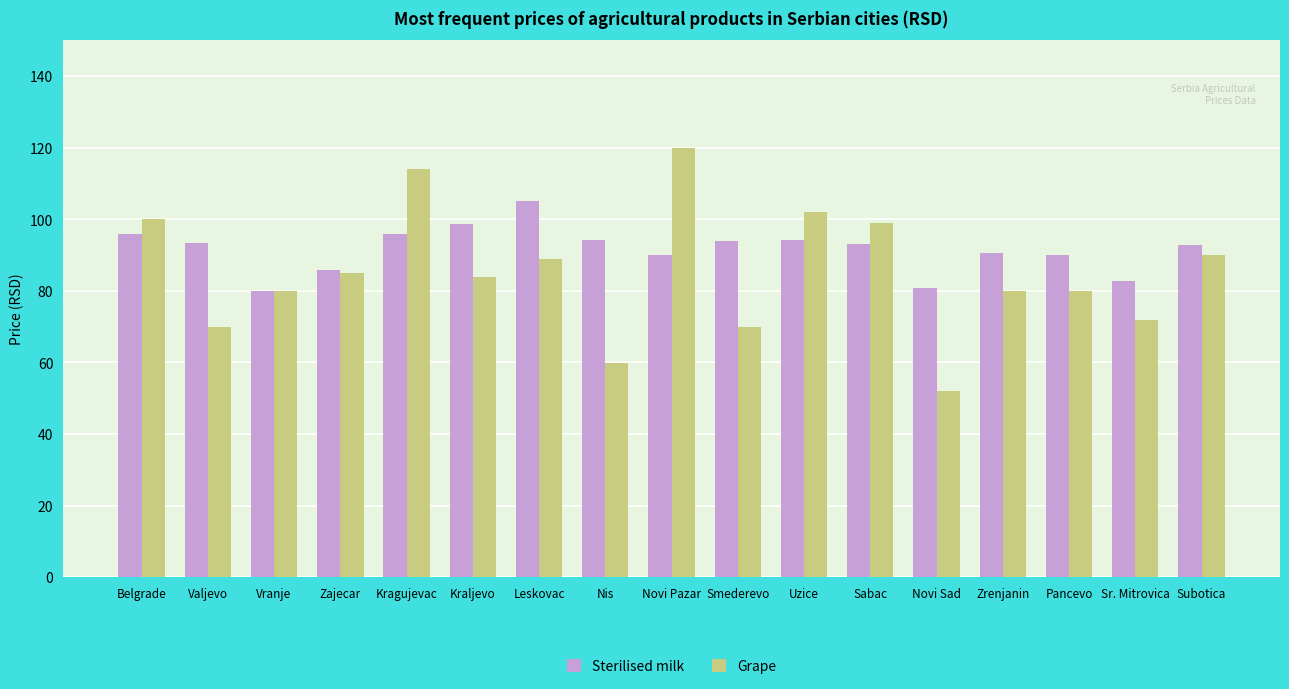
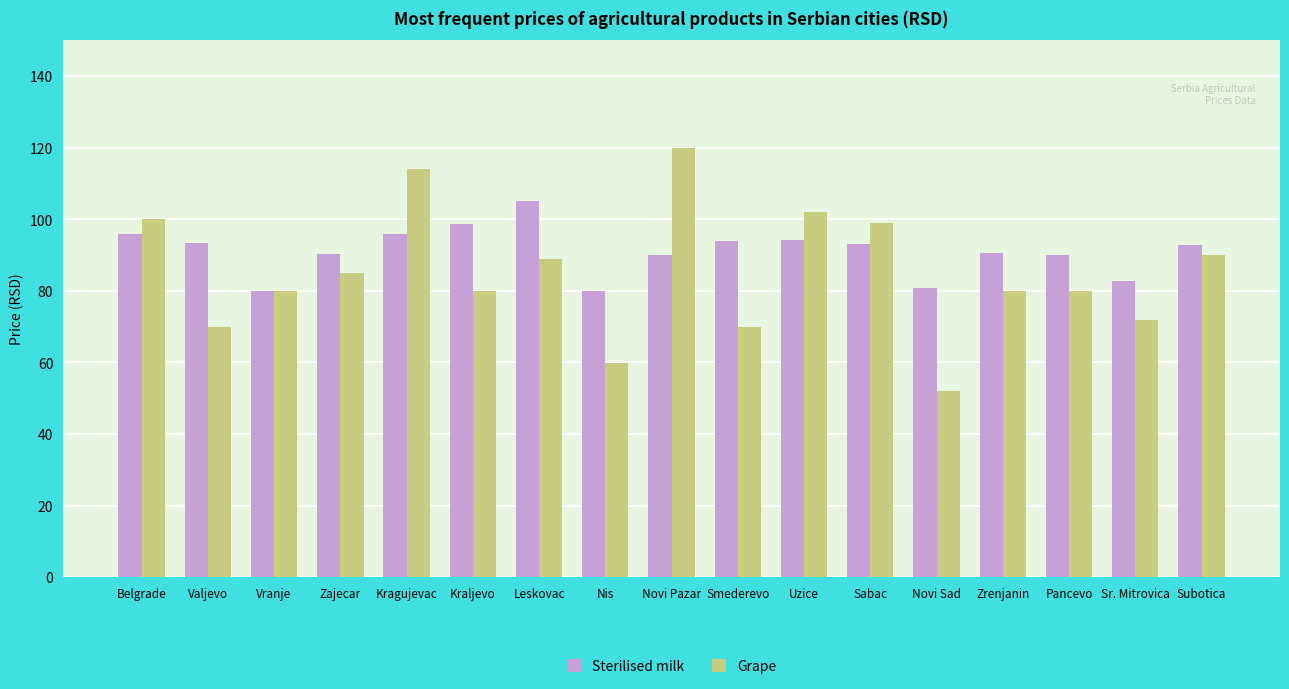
Sterilised milk, Zajecar: 86 -> 90
Grape, Kraljevo: 84 -> 80
Sterilised milk, Nis: 94 -> 80
